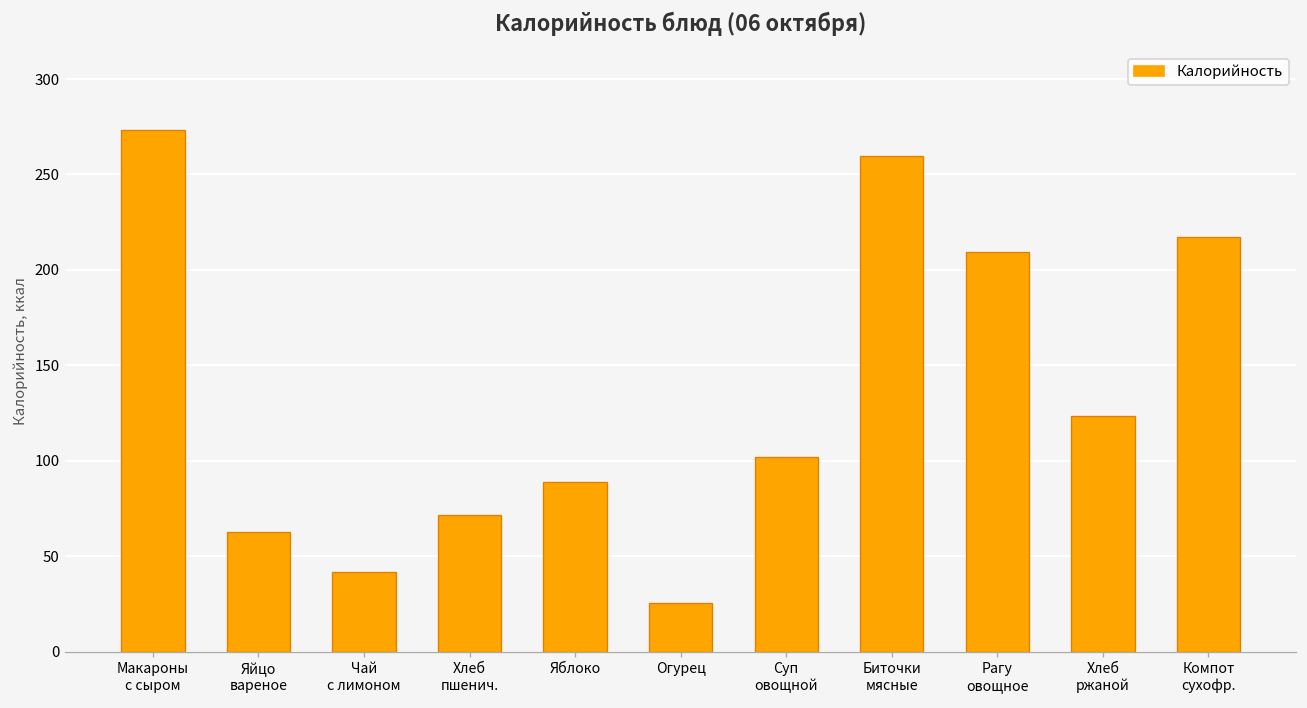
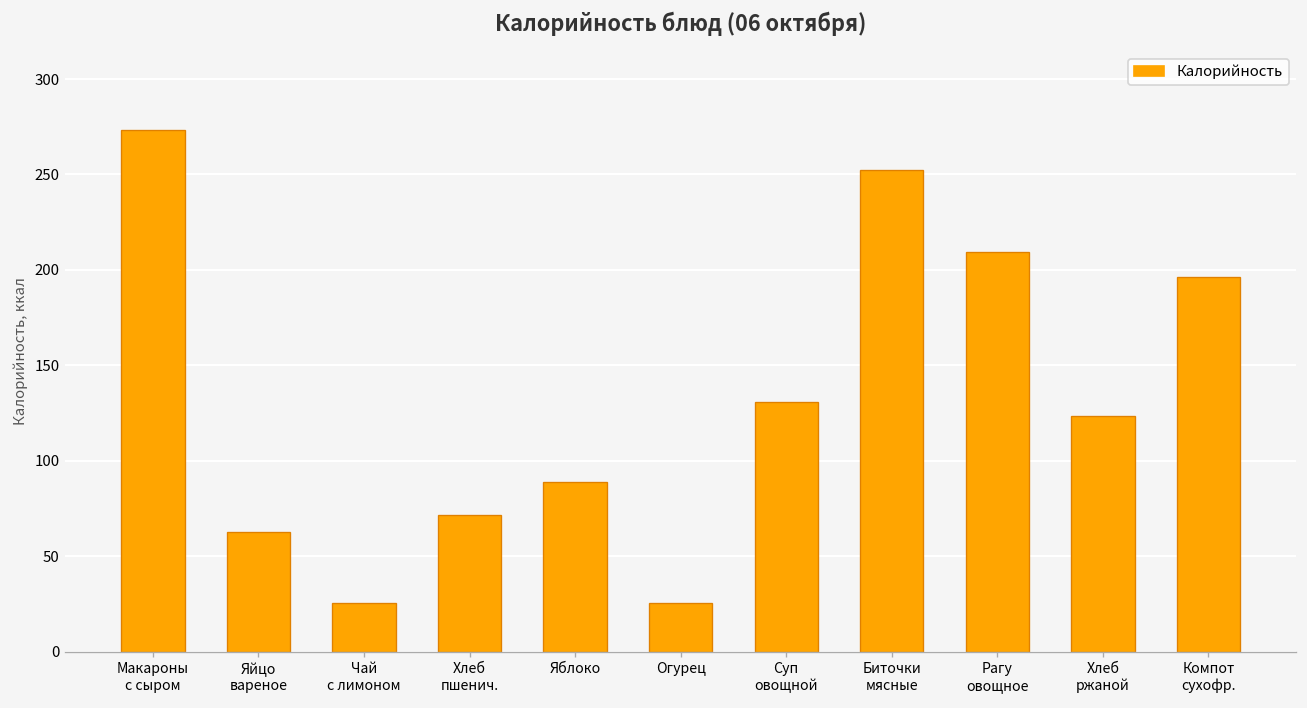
Чай с лимоном: 42 -> 25
Суп овощной: 102 -> 131
Биточки мясные: 260 -> 252
Компот сухофр.: 217 -> 196
